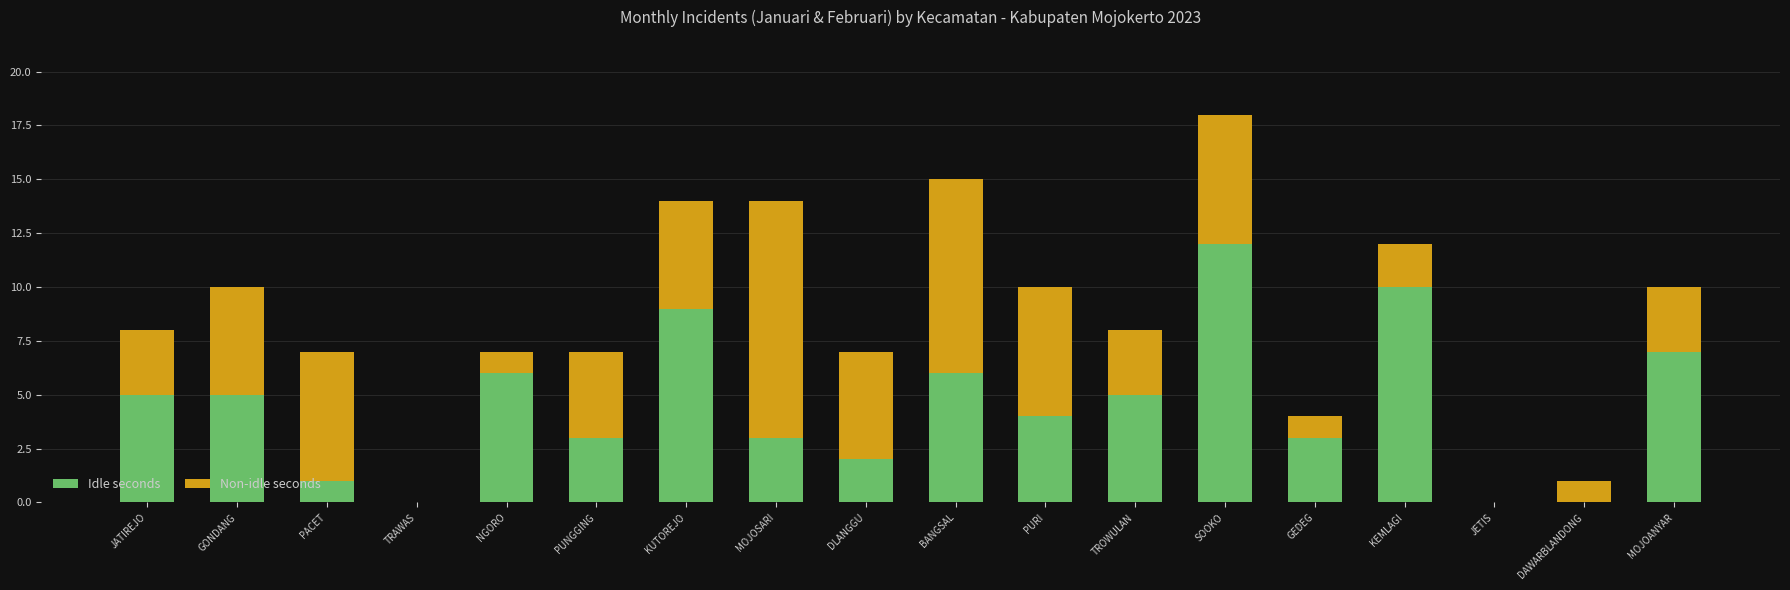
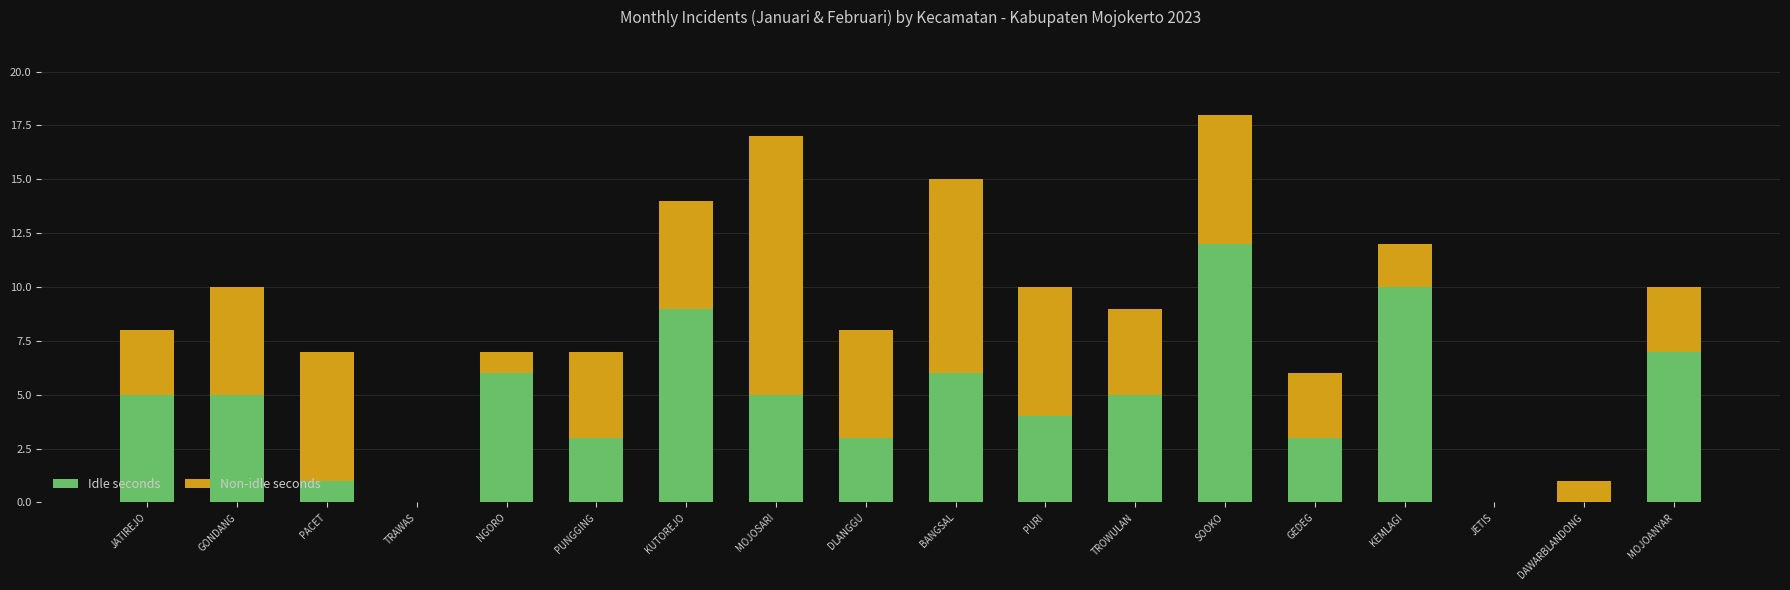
Idle seconds, MOJOSARI: 3 -> 5
Non-idle seconds, MOJOSARI: 11 -> 12
Idle seconds, DLANGGU: 2 -> 3
Non-idle seconds, TROWULAN: 3 -> 4
Non-idle seconds, GEDEG: 1 -> 3
